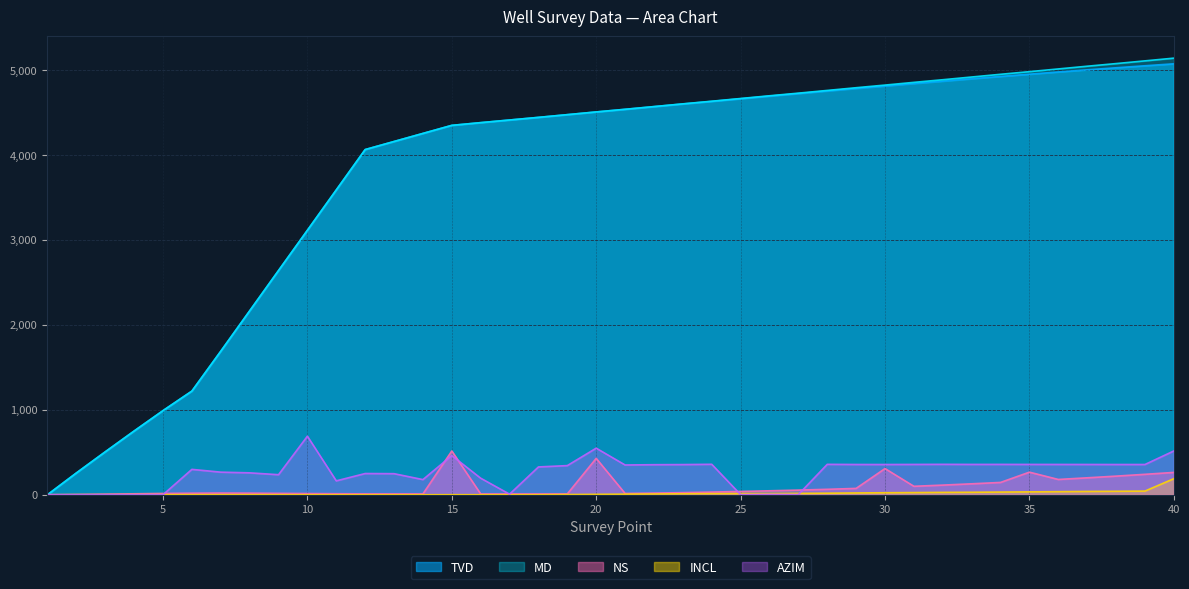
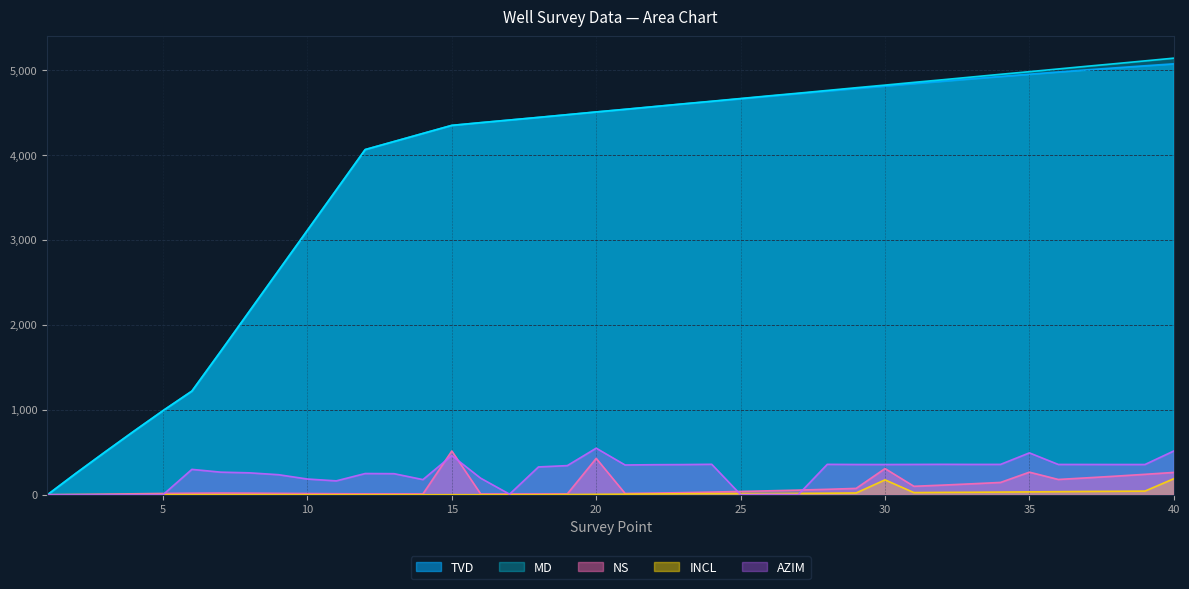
AZIM, 10: 700 -> 200
INCL, 30: 0 -> 200
AZIM, 35: 400 -> 500
